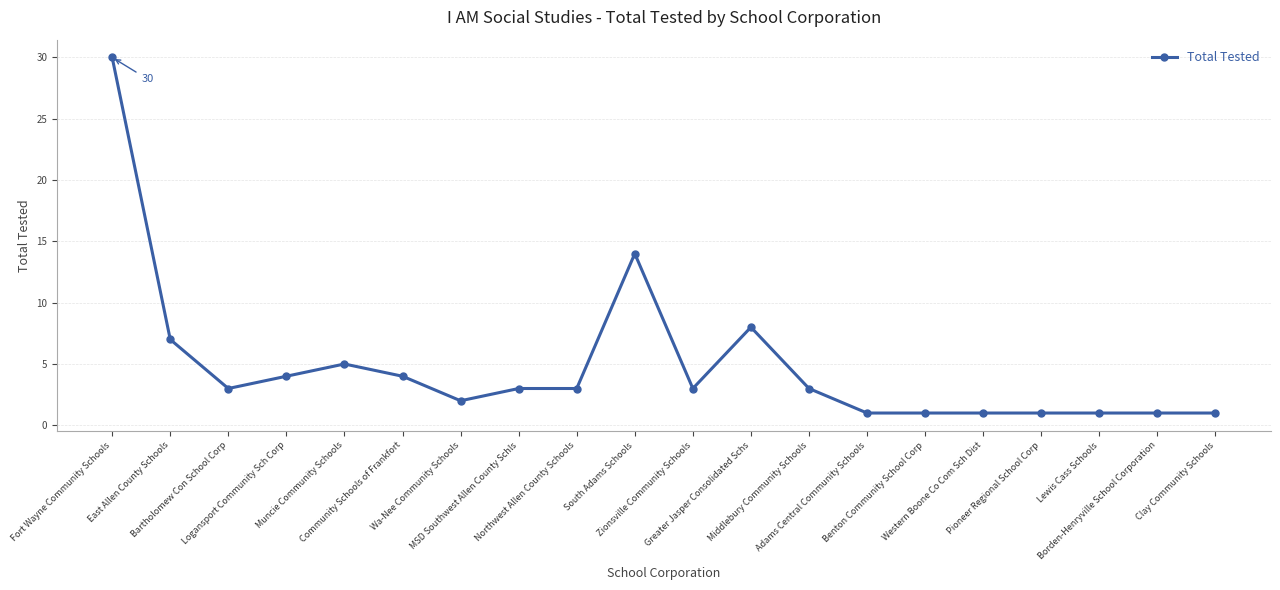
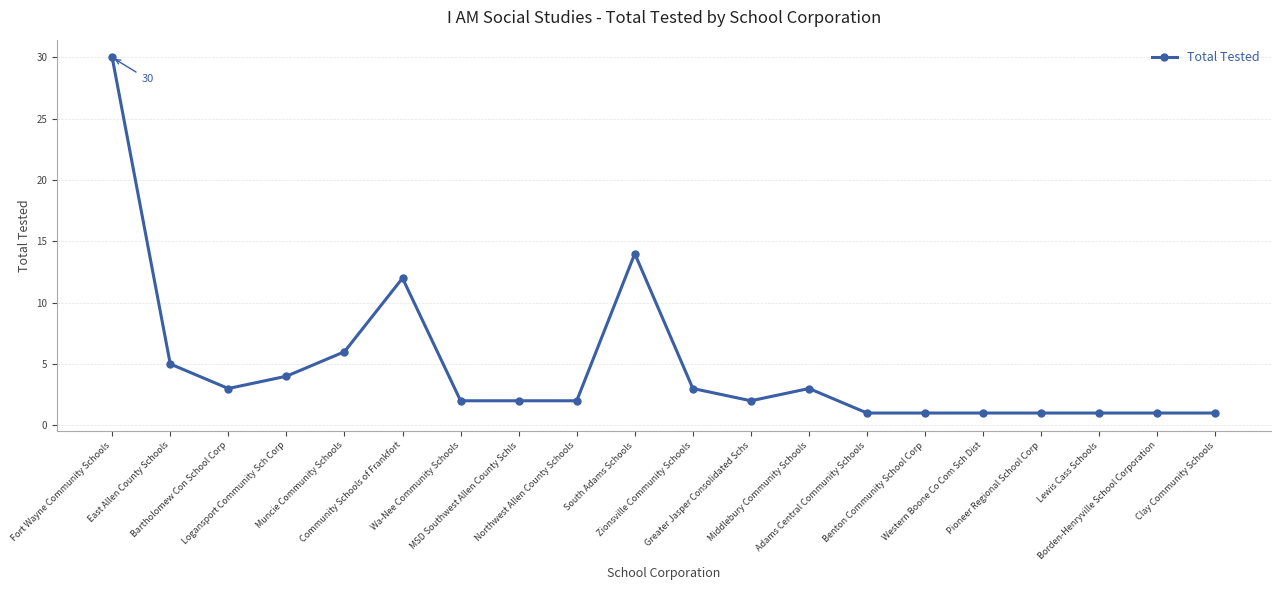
East Allen County Schools: 7 -> 5
Muncie Community Schools: 5 -> 6
Community Schools of Frankfort: 4 -> 12
MSD Southwest Allen County Schls: 3 -> 2
Northwest Allen County Schools: 3 -> 2
Greater Jasper Consolidated Schs: 8 -> 2
